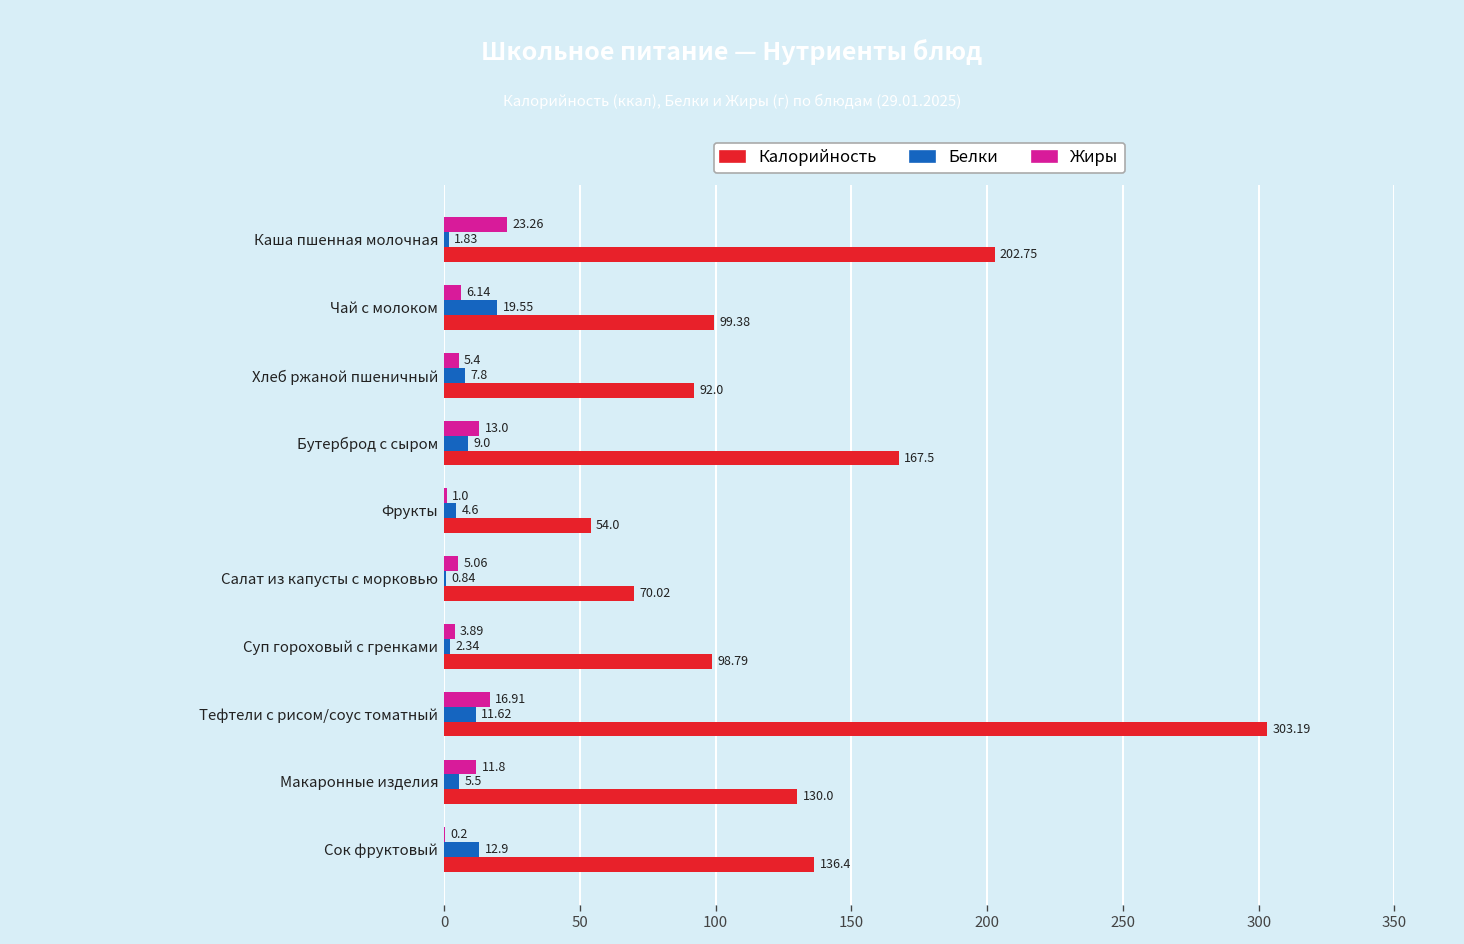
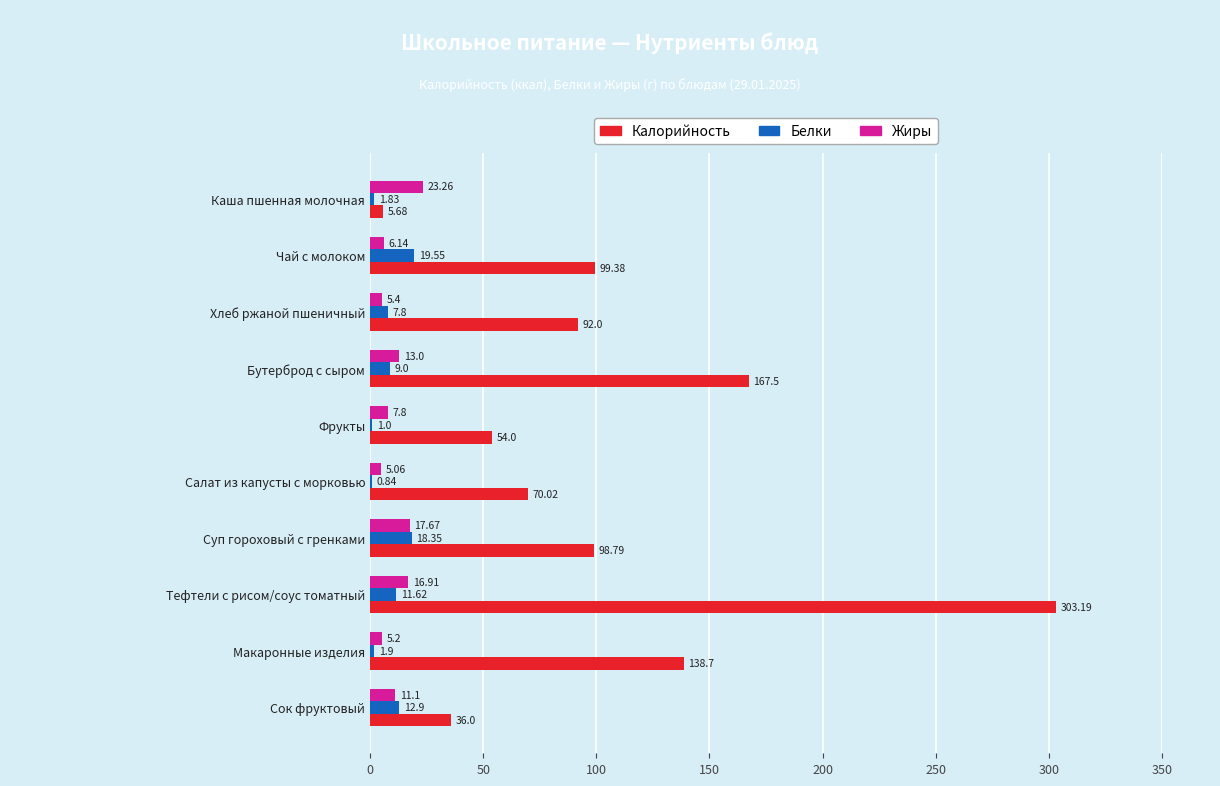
Калорийность, Каша пшенная молочная: 202.75 -> 5.68
Жиры, Фрукты: 1.0 -> 7.8
Белки, Фрукты: 4.6 -> 1.0
Жиры, Суп гороховый с гренками: 3.89 -> 17.67
Белки, Суп гороховый с гренками: 2.34 -> 18.35
Жиры, Макаронные изделия: 11.8 -> 5.2
Белки, Макаронные изделия: 5.5 -> 1.9
Калорийность, Макаронные изделия: 130.0 -> 138.7
Жиры, Сок фруктовый: 0.2 -> 11.1
Калорийность, Сок фруктовый: 136.4 -> 36.0
